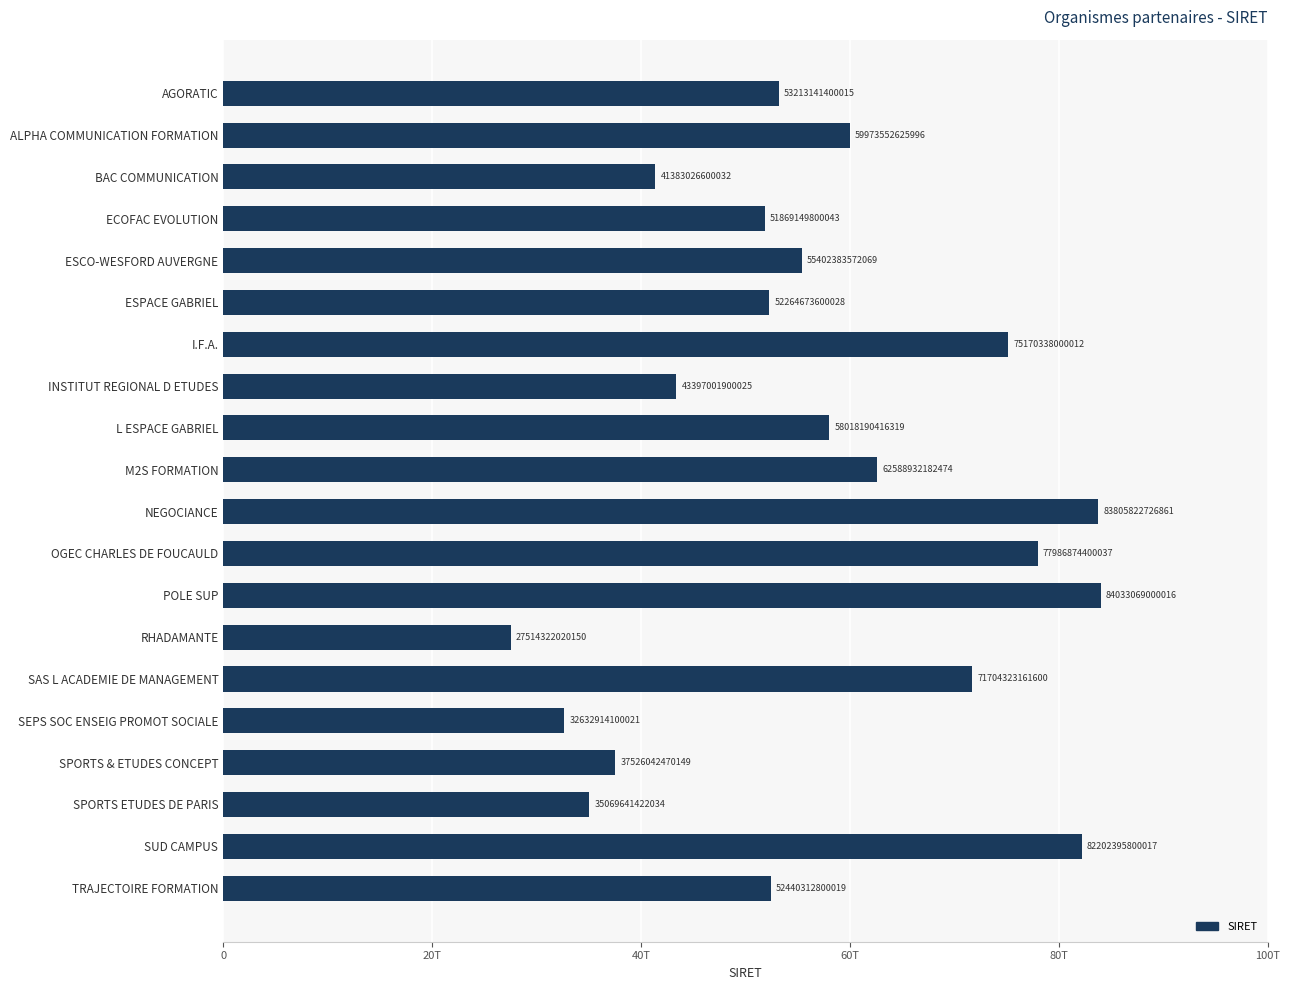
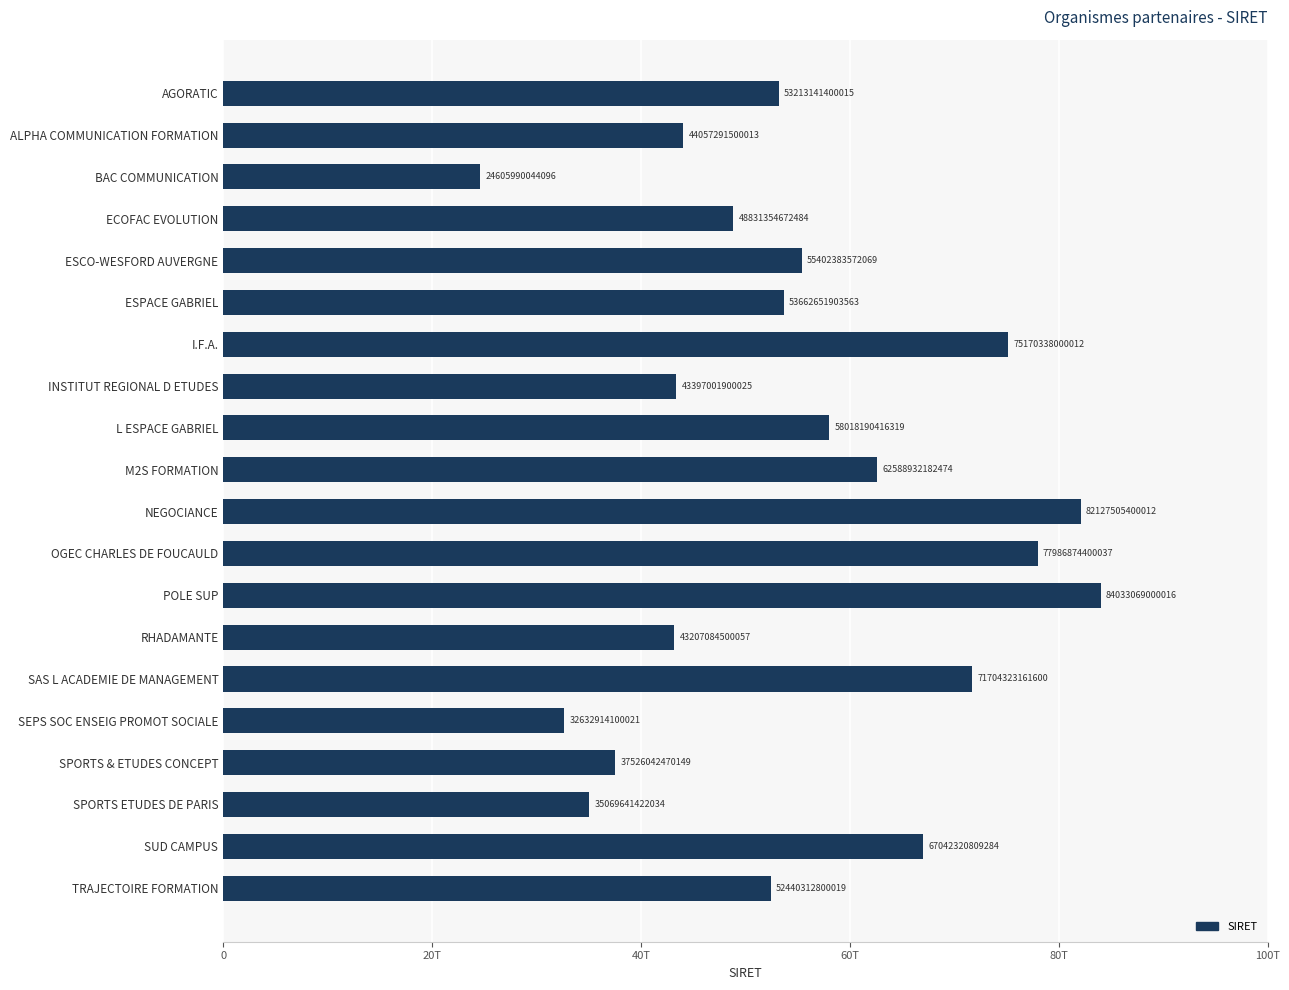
ALPHA COMMUNICATION FORMATION: 59973552625996 -> 44057291500013
BAC COMMUNICATION: 41383026600032 -> 24605990044096
ECOFAC EVOLUTION: 51869149800043 -> 48831354672484
ESPACE GABRIEL: 52264673600028 -> 53662651903563
NEGOCIANCE: 83805822726861 -> 82127505400012
RHADAMANTE: 27514322020150 -> 43207084500057
SUD CAMPUS: 82202395800017 -> 67042320809284
